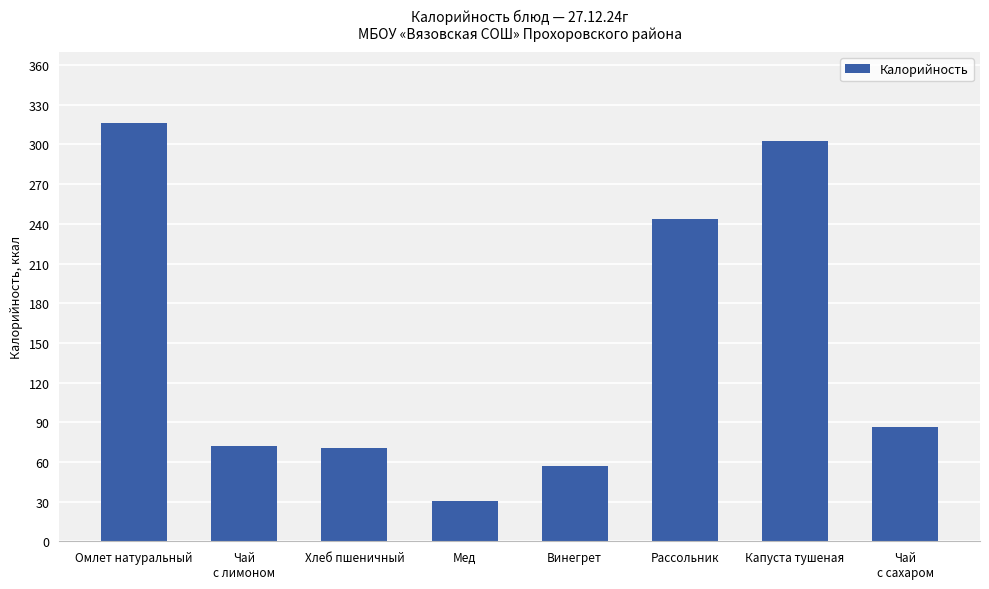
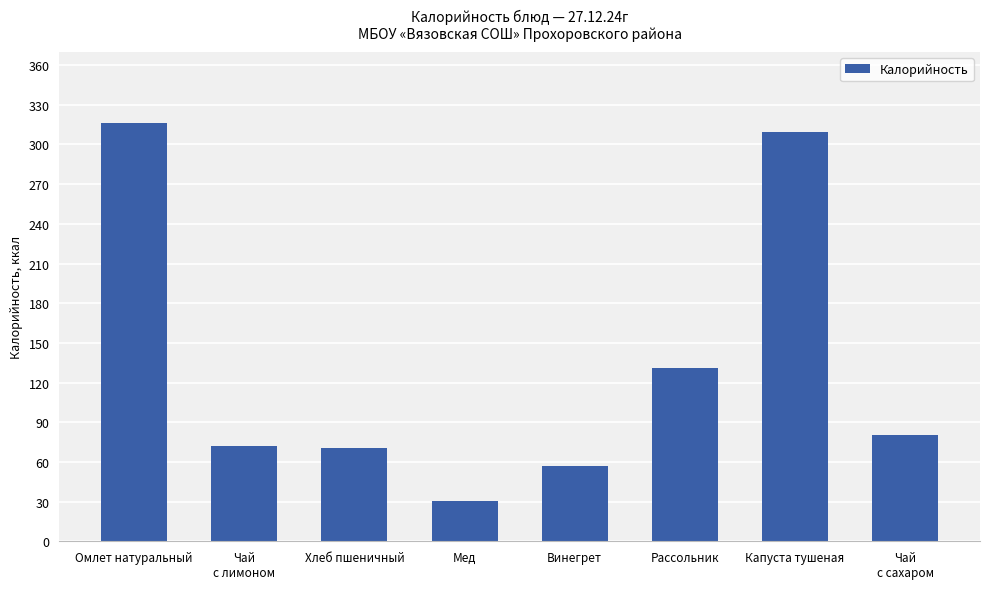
Рассольник: 244 -> 131
Капуста тушеная: 303 -> 309
Чай с сахаром: 86 -> 80
